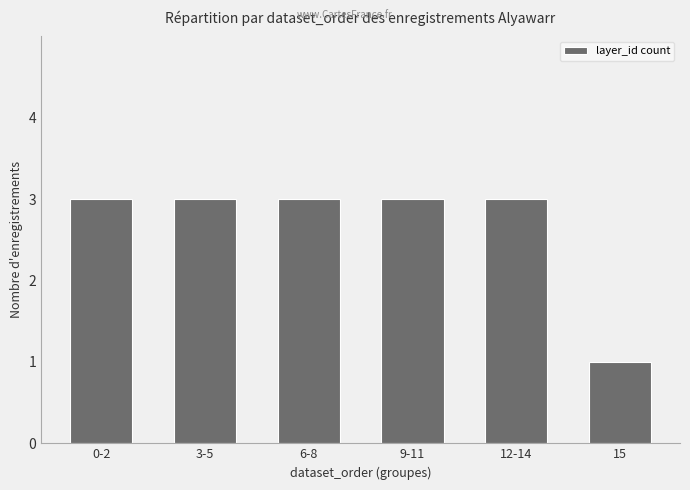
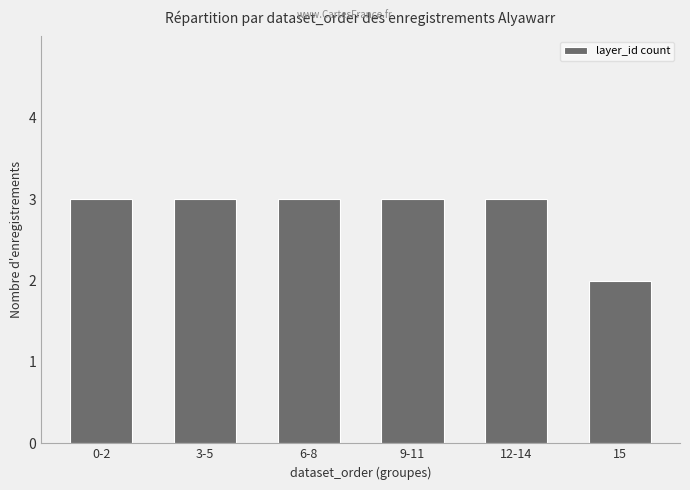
15: 1 -> 2
